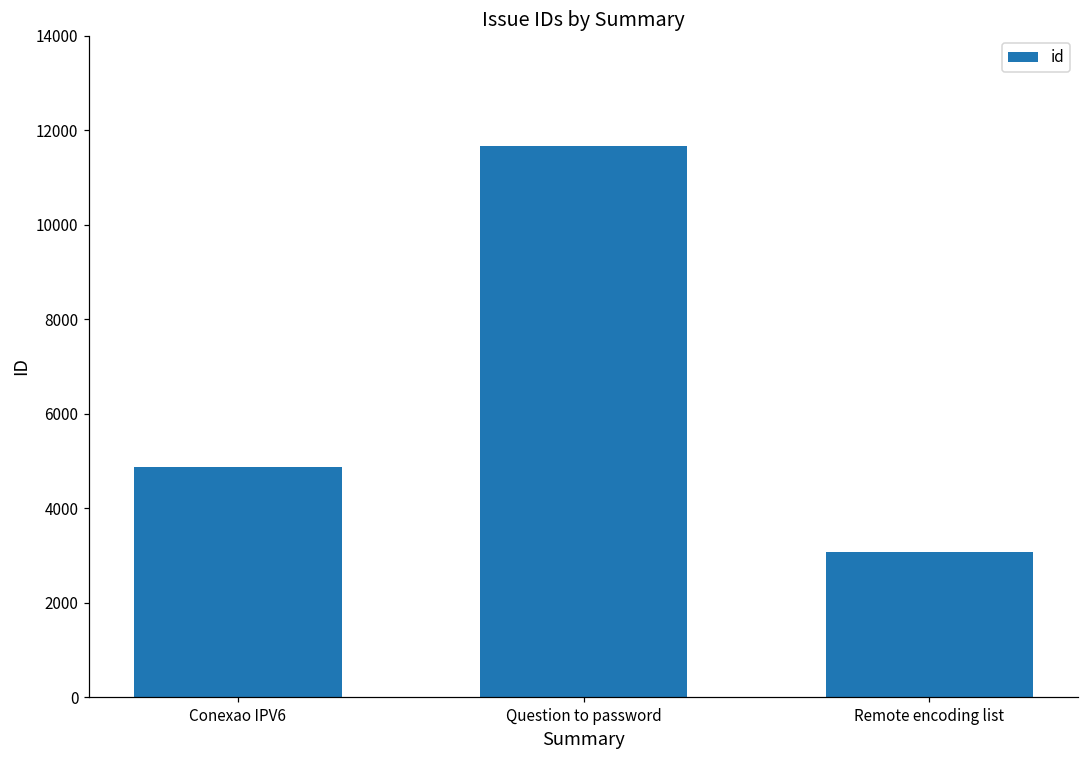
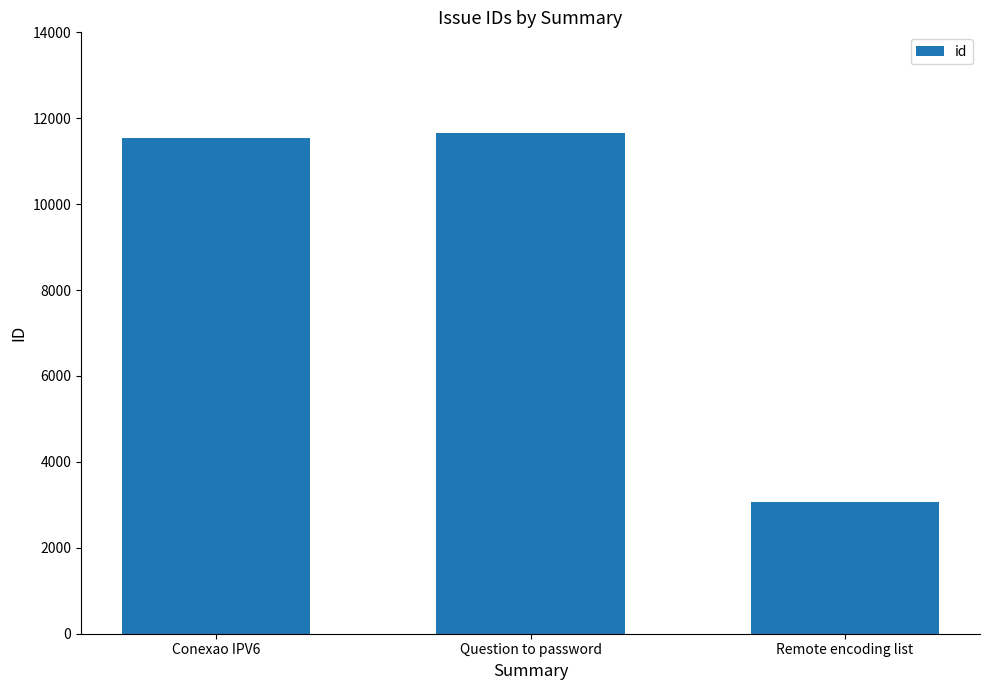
Conexao IPV6: 4900 -> 11500
